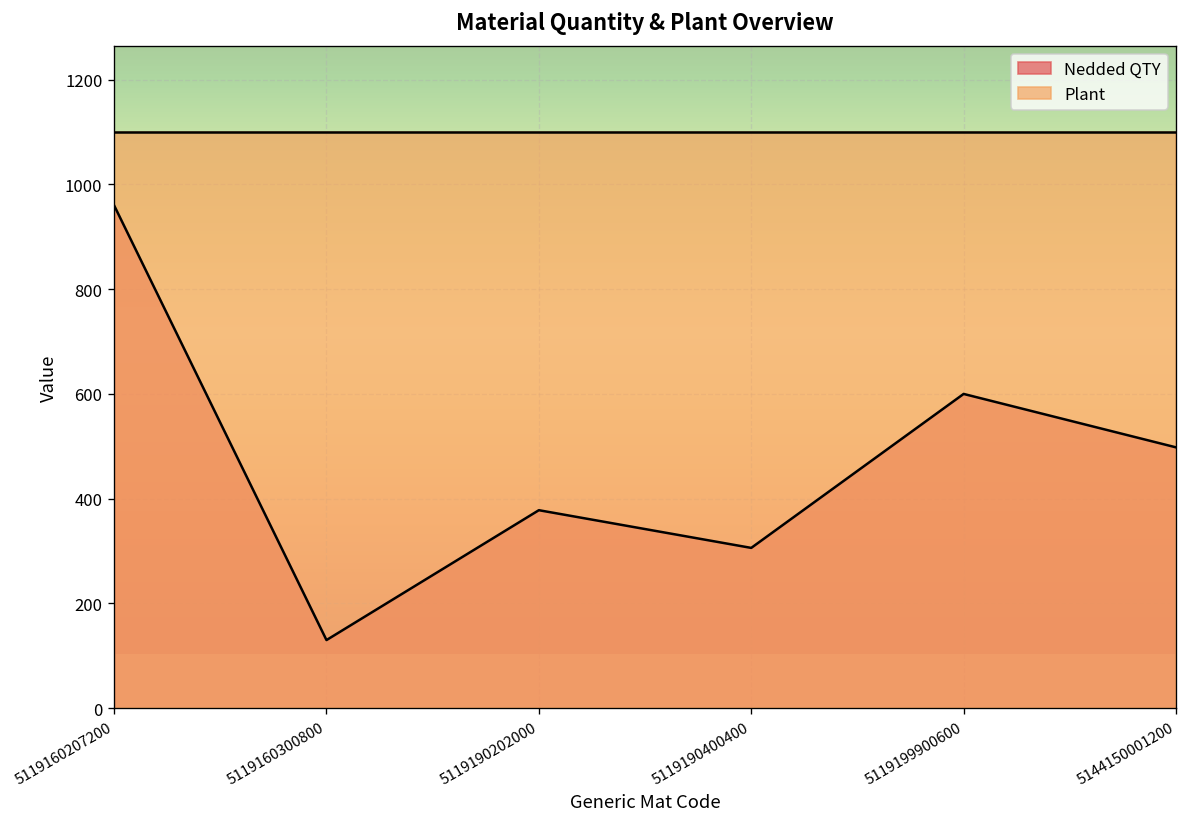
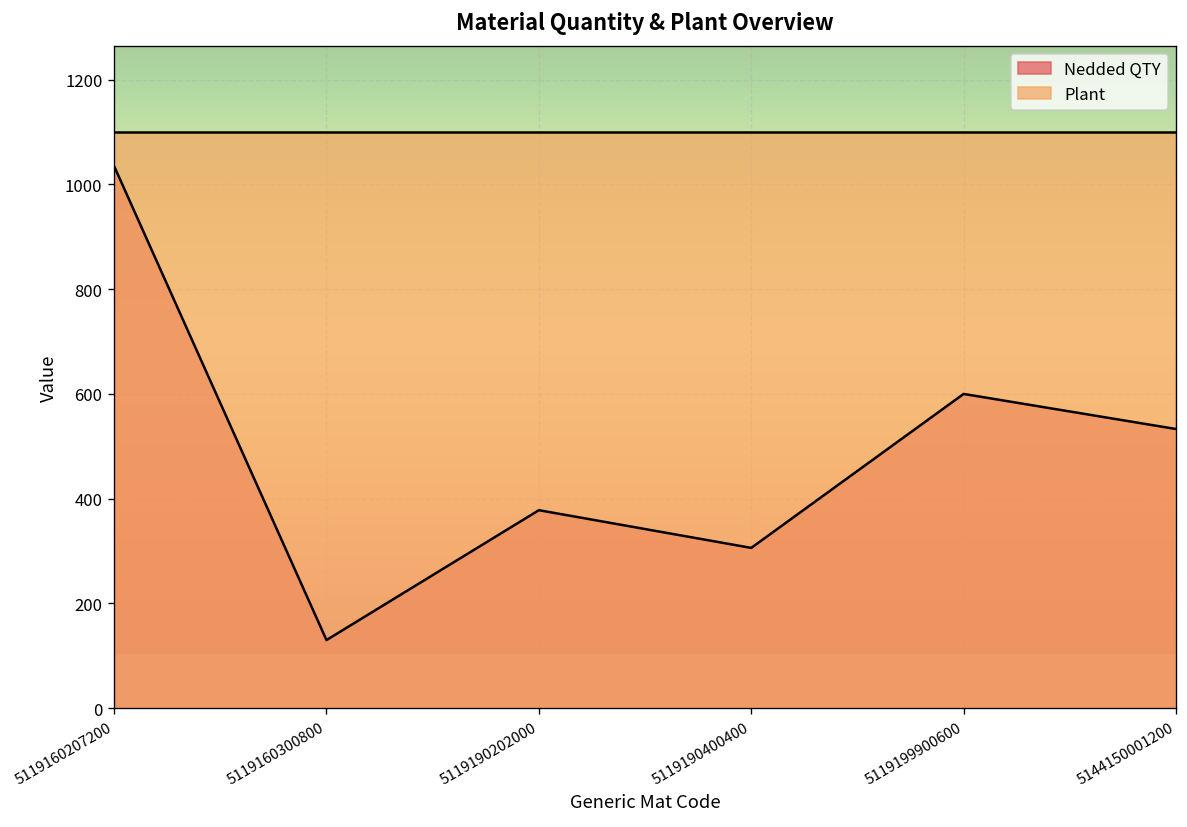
Nedded QTY, 5119160207200: 960 -> 1040
Nedded QTY, 5144150001200: 500 -> 530
